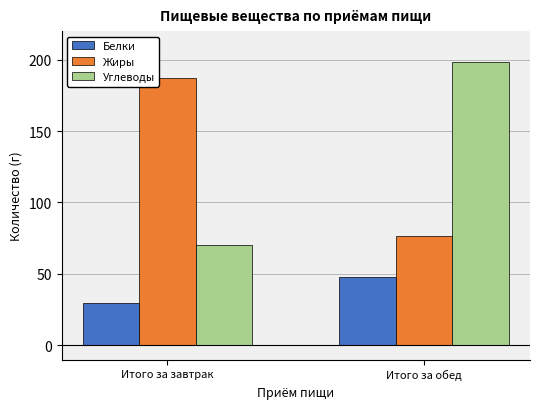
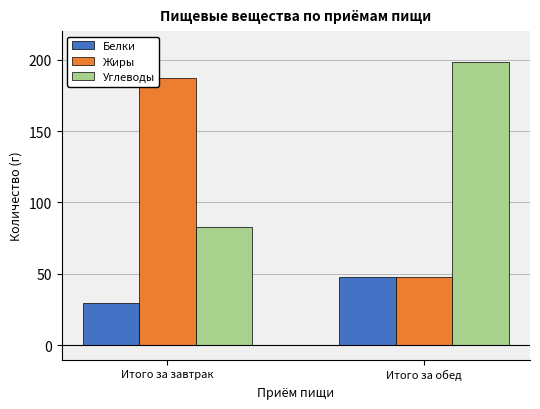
Углеводы, Итого за завтрак: 71 -> 83
Жиры, Итого за обед: 76 -> 48
